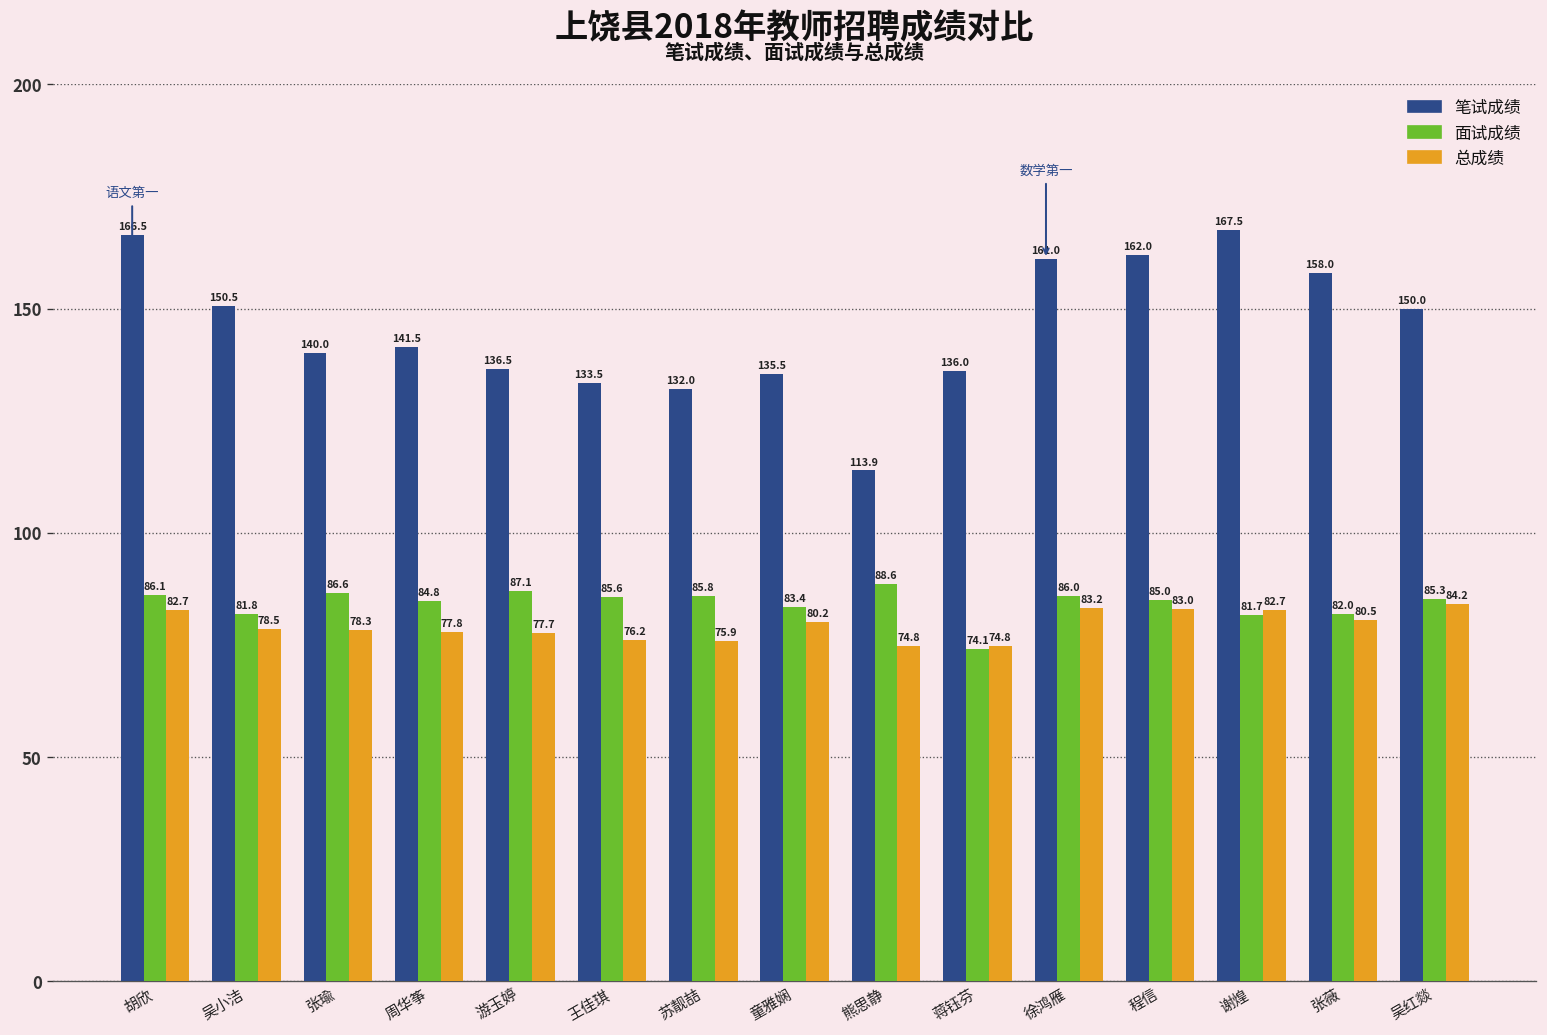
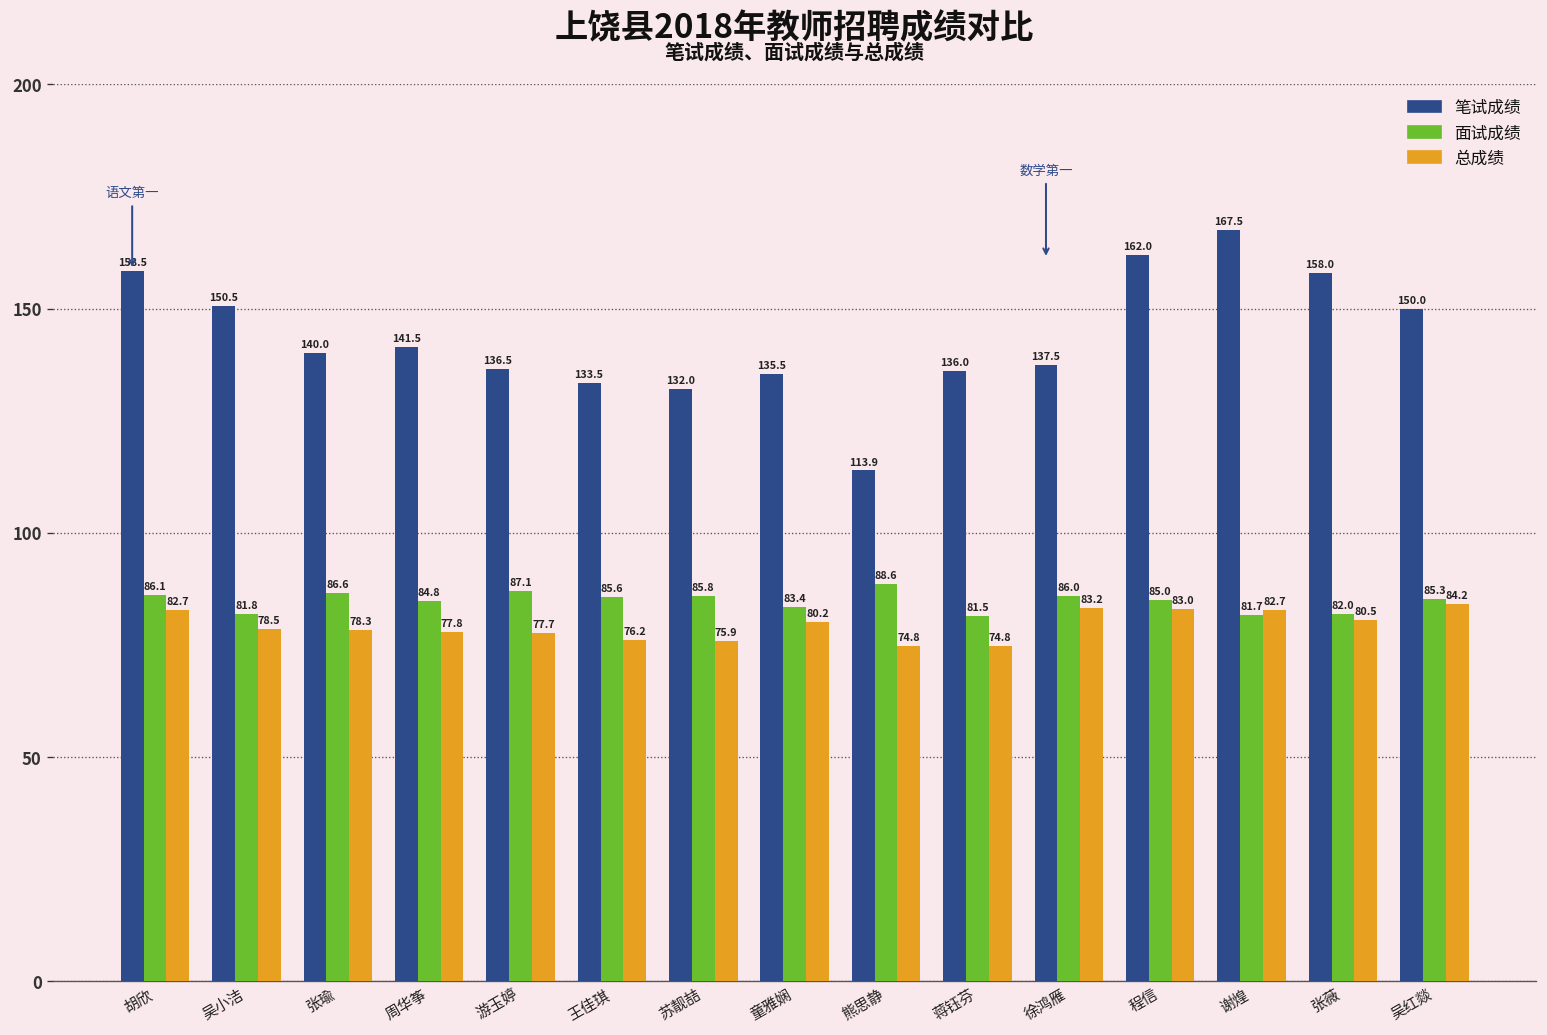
笔试成绩, 胡欣: 166.5 -> 158.5
面试成绩, 蒋钰芬: 74.1 -> 81.5
笔试成绩, 徐鸿雁: 161.0 -> 137.5
